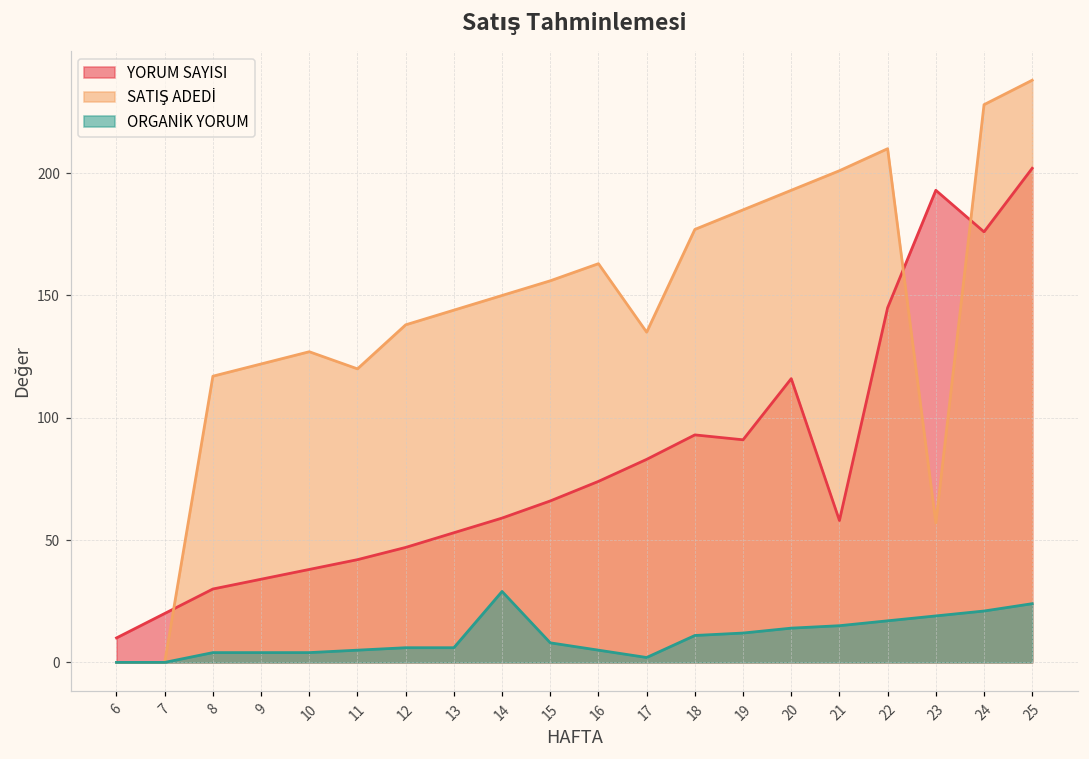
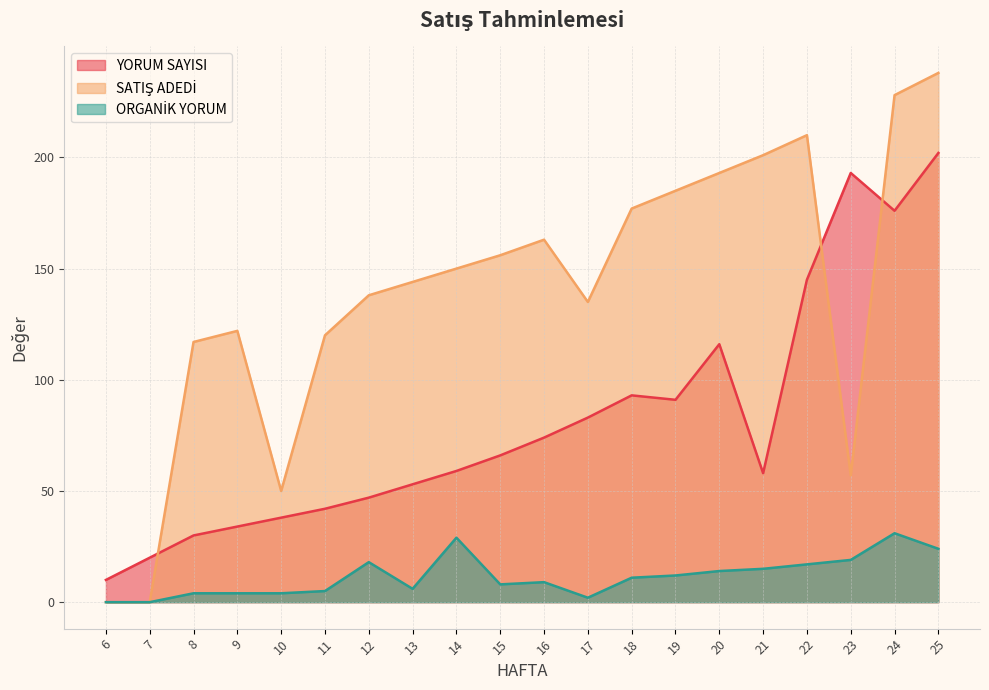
SATIŞ ADEDİ, 10: 127 -> 50
ORGANİK YORUM, 12: 6 -> 18
ORGANİK YORUM, 16: 5 -> 9
ORGANİK YORUM, 24: 21 -> 31
